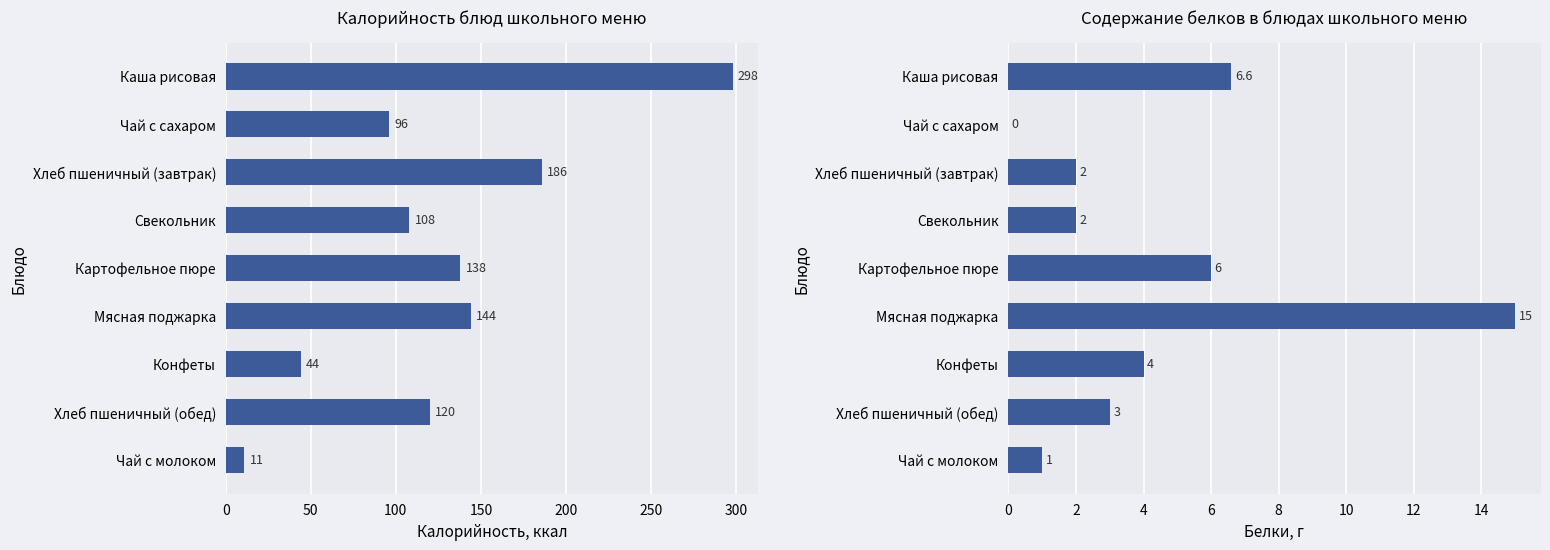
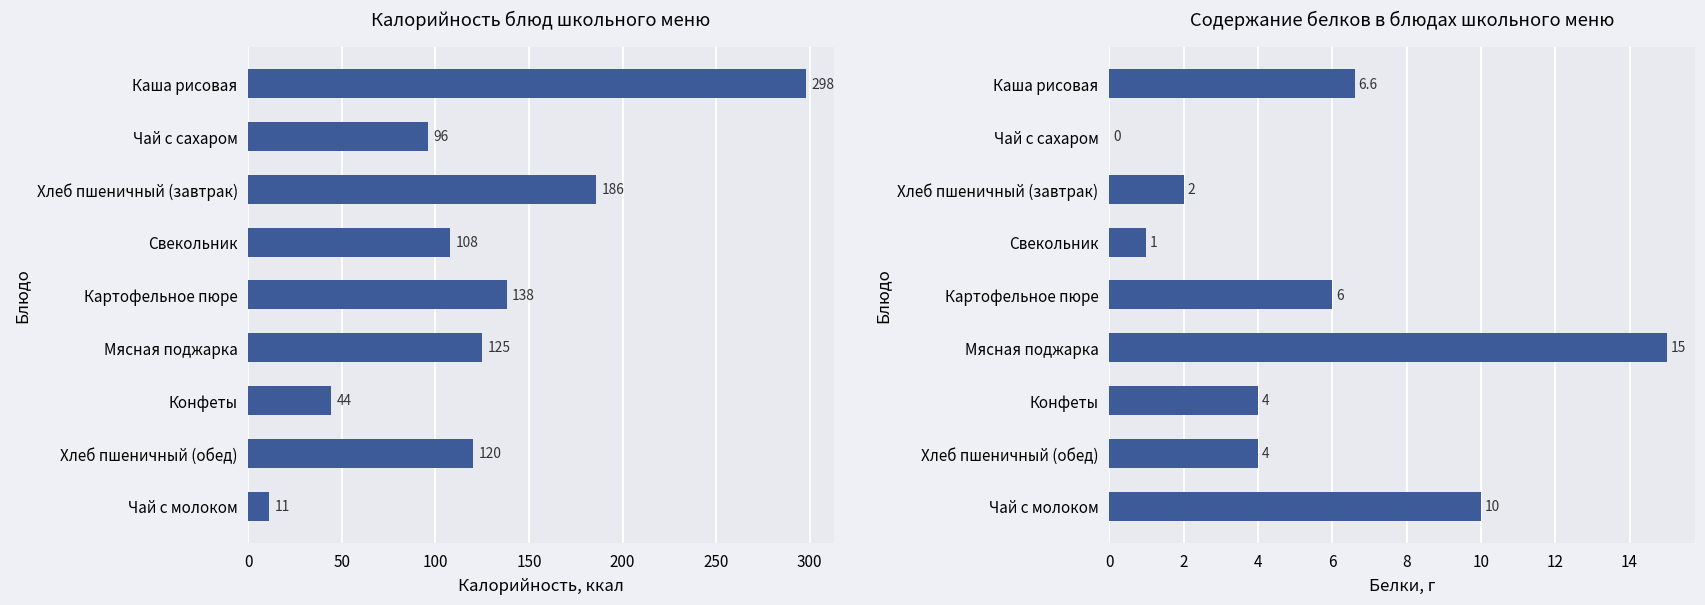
Калорийность блюд школьного меню, Мясная поджарка: 144 -> 125
Содержание белков в блюдах школьного меню, Свекольник: 2 -> 1
Содержание белков в блюдах школьного меню, Хлеб пшеничный (обед): 3 -> 4
Содержание белков в блюдах школьного меню, Чай с молоком: 1 -> 10
